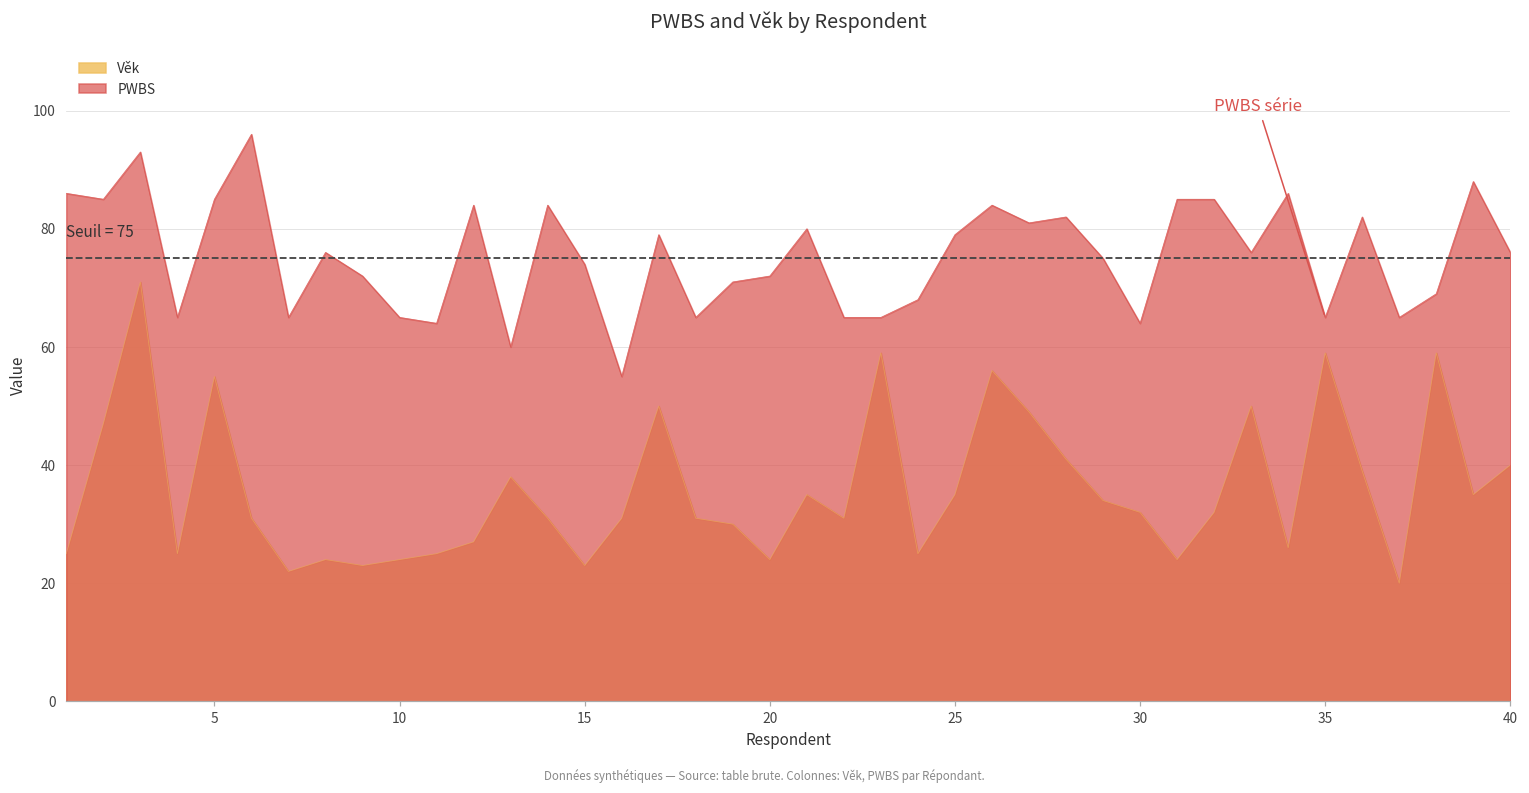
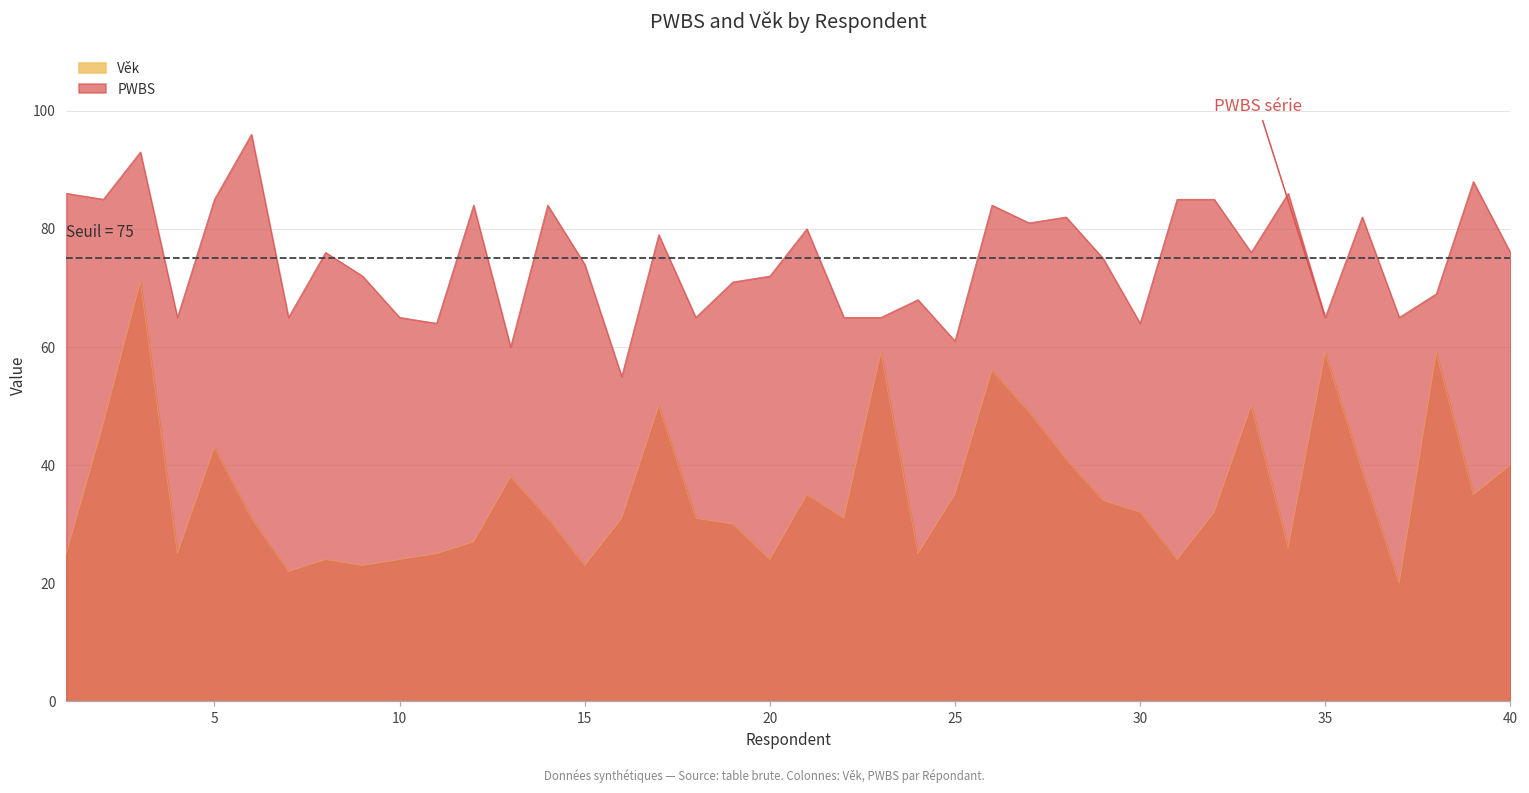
Věk, 5: 55 -> 43
PWBS, 25: 79 -> 61
